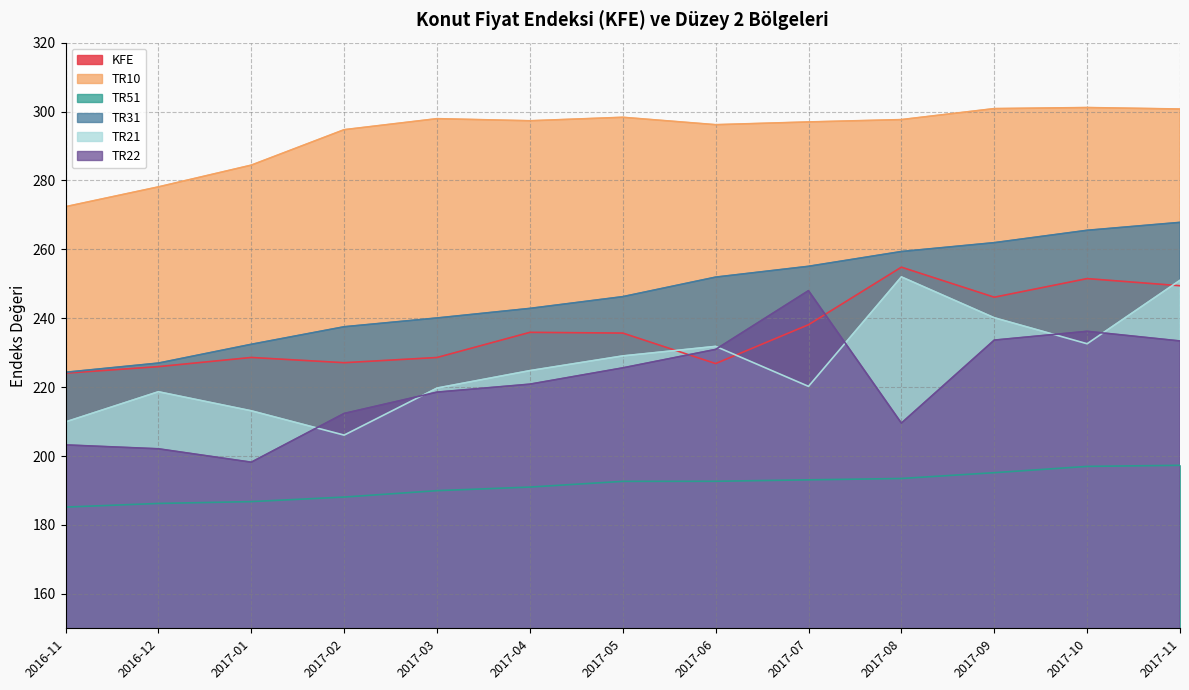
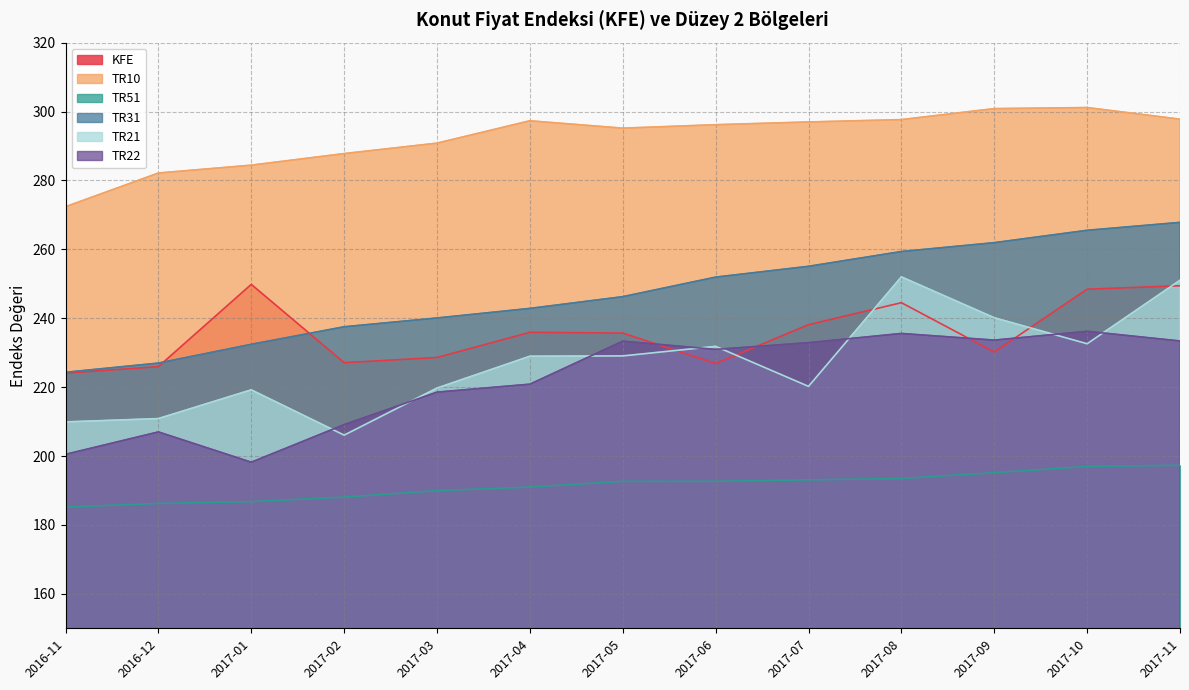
TR22, 2016-11: 203 -> 201
TR10, 2016-12: 278 -> 282
TR21, 2016-12: 219 -> 211
TR22, 2016-12: 202 -> 207
KFE, 2017-01: 229 -> 250
TR21, 2017-01: 213 -> 219
TR10, 2017-02: 295 -> 288
TR22, 2017-02: 212 -> 209
TR10, 2017-03: 298 -> 291
TR21, 2017-04: 225 -> 229
TR10, 2017-05: 298 -> 295
TR22, 2017-05: 226 -> 233
TR22, 2017-07: 248 -> 233
KFE, 2017-08: 255 -> 245
TR22, 2017-08: 210 -> 236
KFE, 2017-09: 246 -> 230
KFE, 2017-10: 252 -> 248
TR10, 2017-11: 301 -> 298
